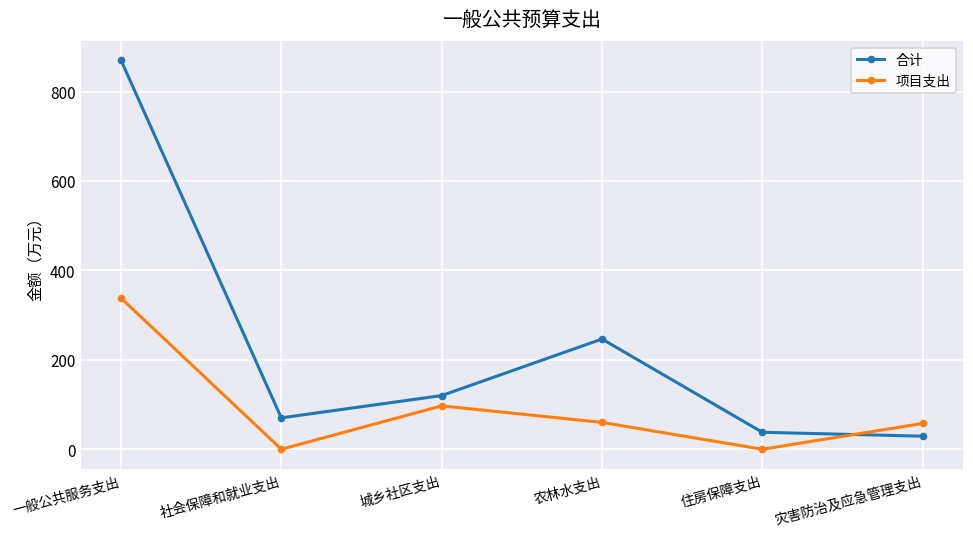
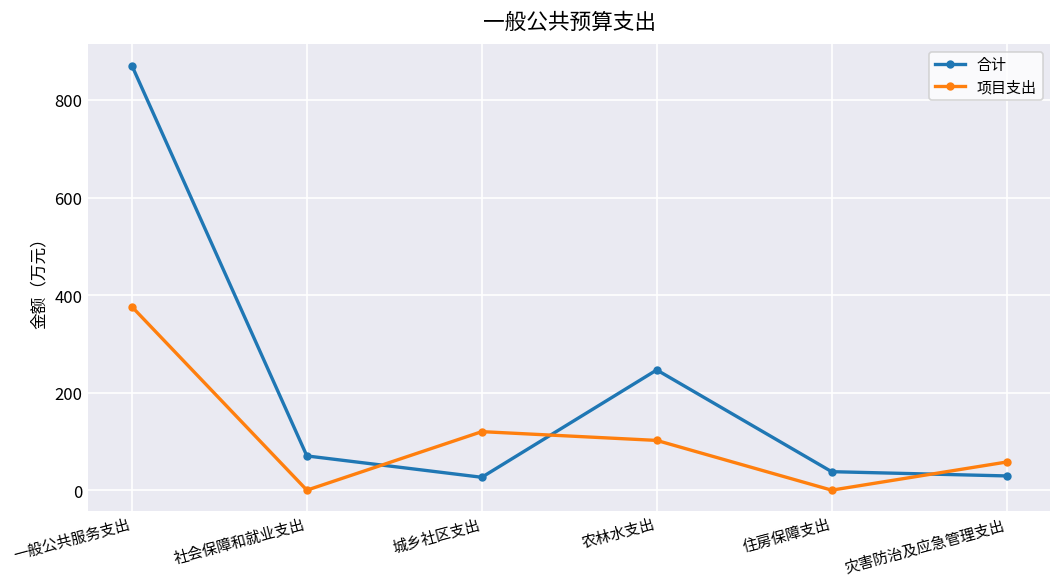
项目支出, 一般公共服务支出: 340 -> 380
合计, 城乡社区支出: 120 -> 30
项目支出, 城乡社区支出: 100 -> 120
项目支出, 农林水支出: 60 -> 100
